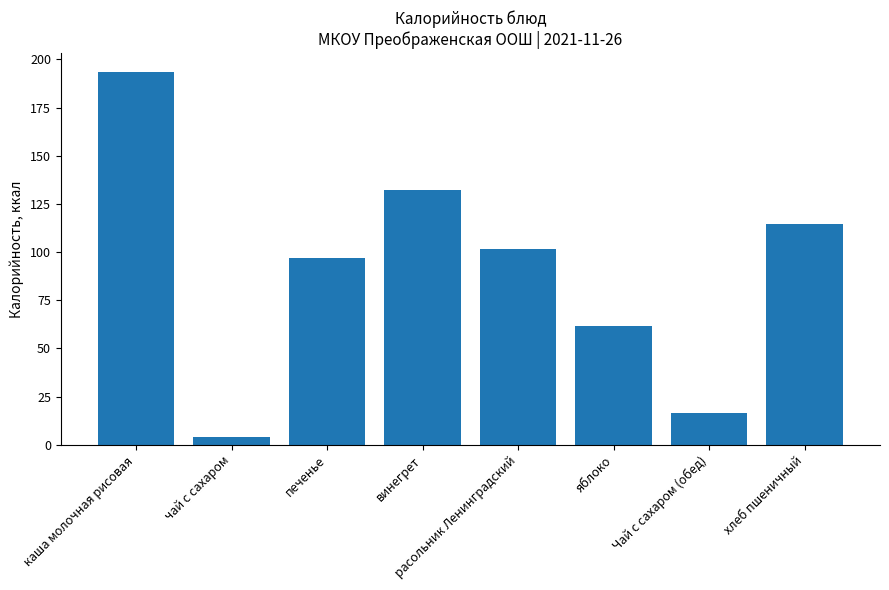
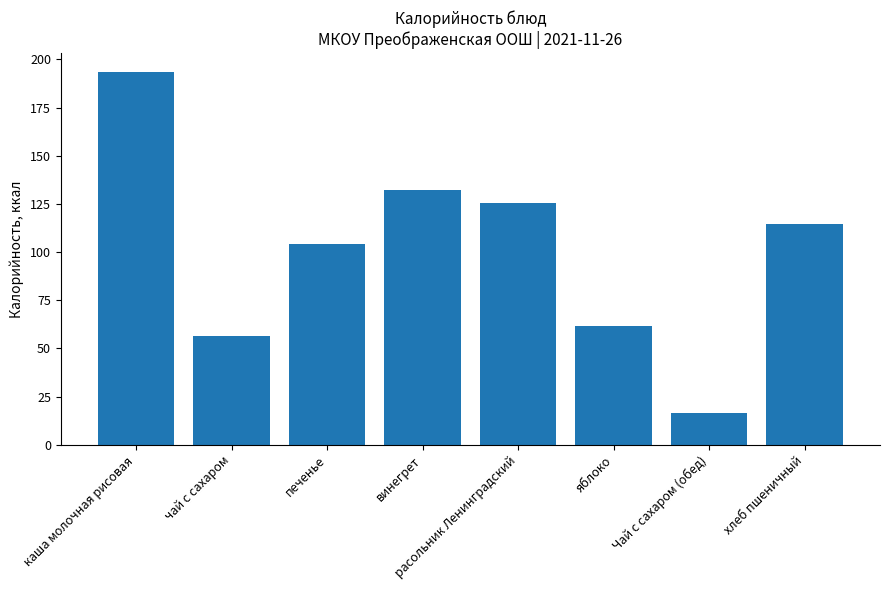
чай с сахаром: 4 -> 56
печенье: 97 -> 104
расольник Ленинградский: 102 -> 126
